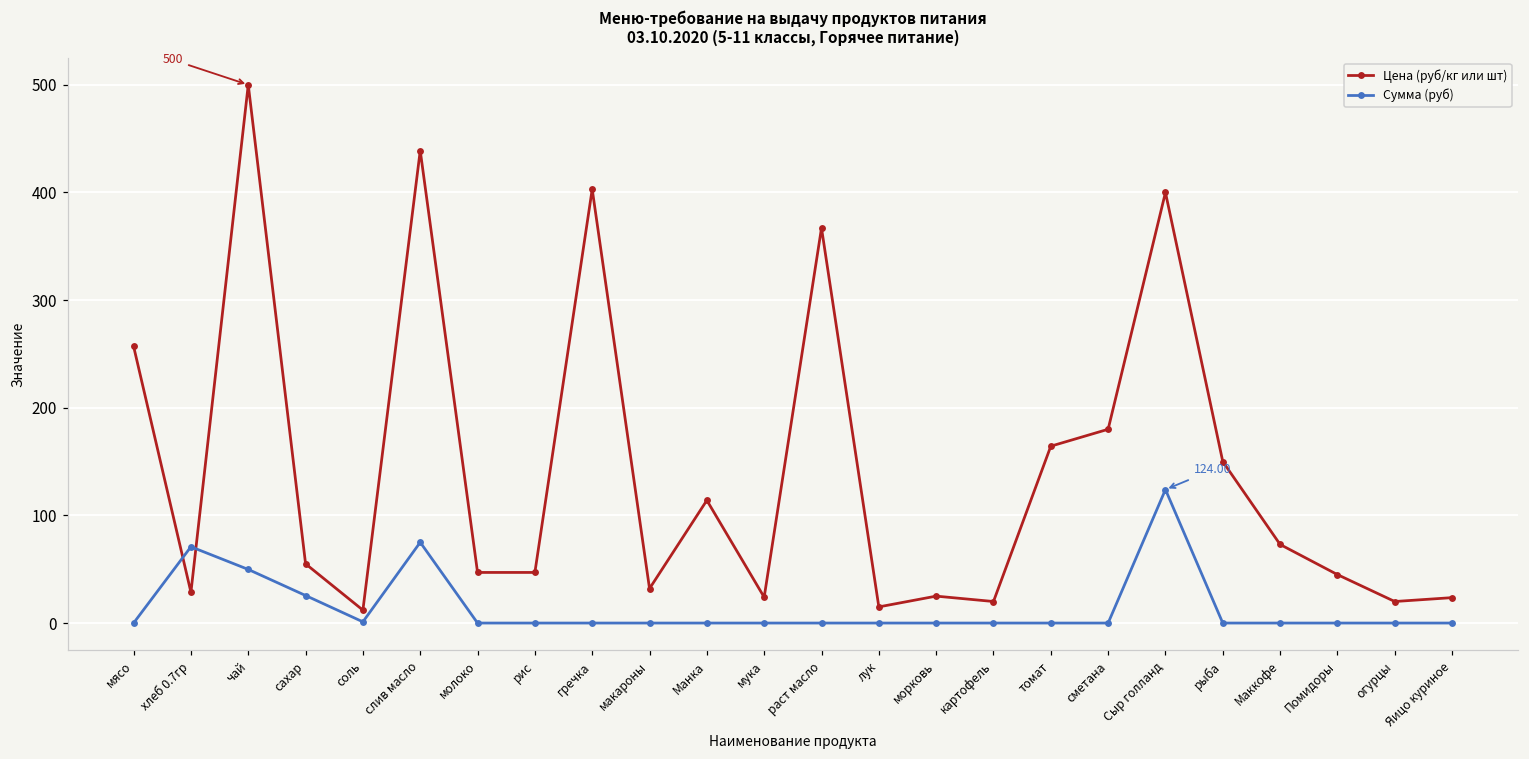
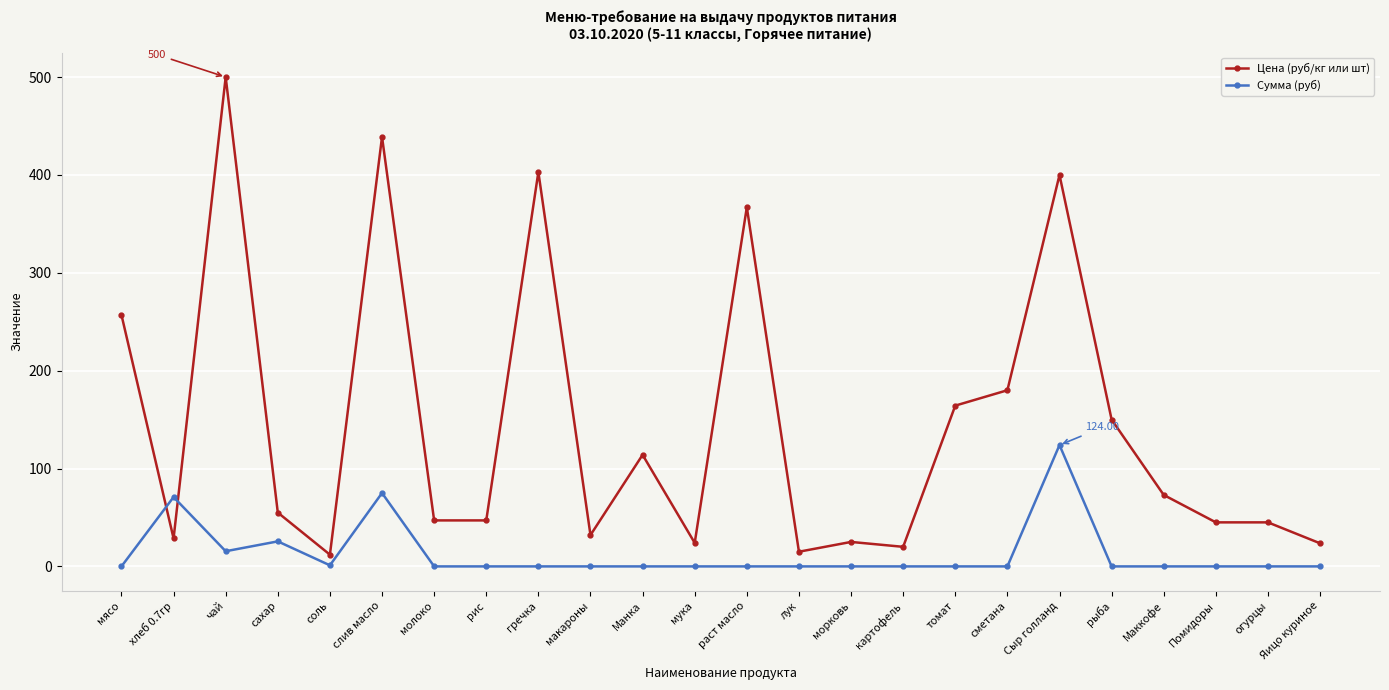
Сумма (руб), чай: 50 -> 20
Цена (руб/кг или шт), огурцы: 20 -> 50
